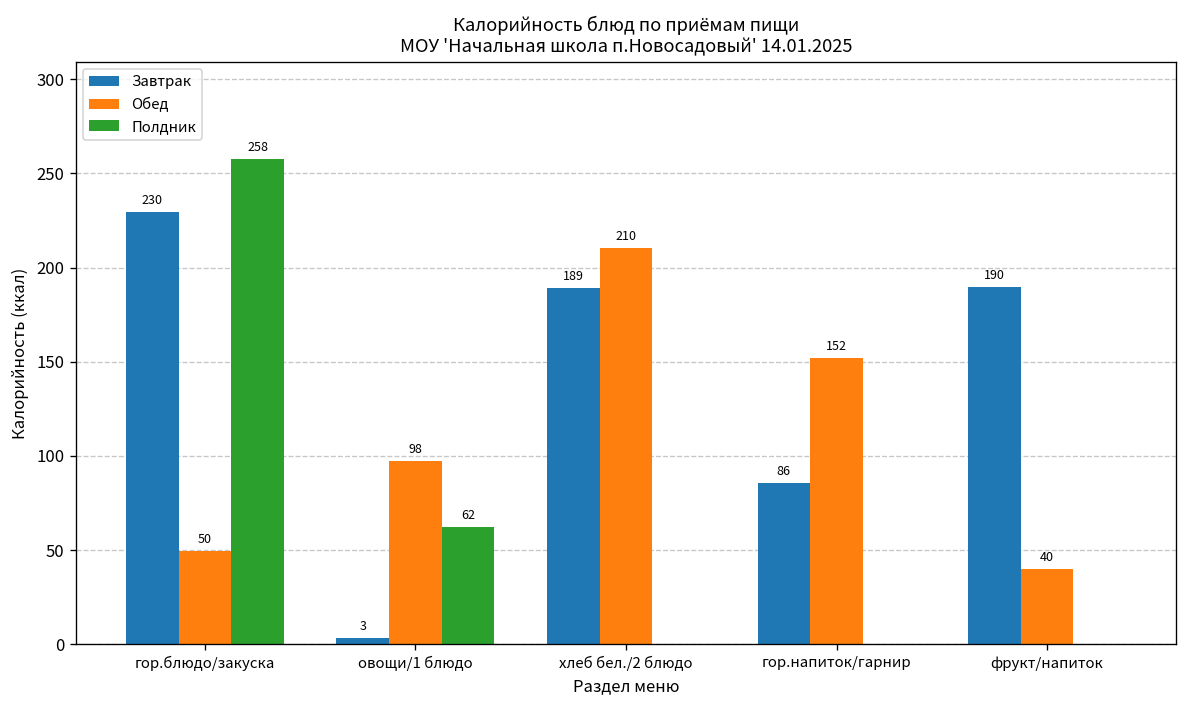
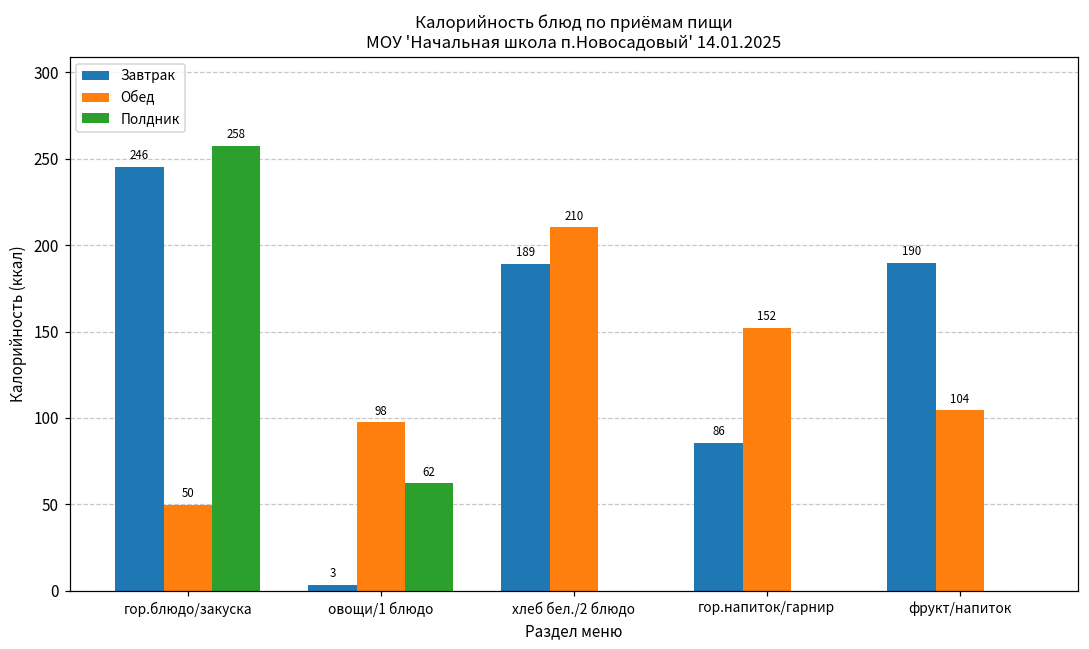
Завтрак, гор.блюдо/закуска: 230 -> 246
Обед, фрукт/напиток: 40 -> 104
